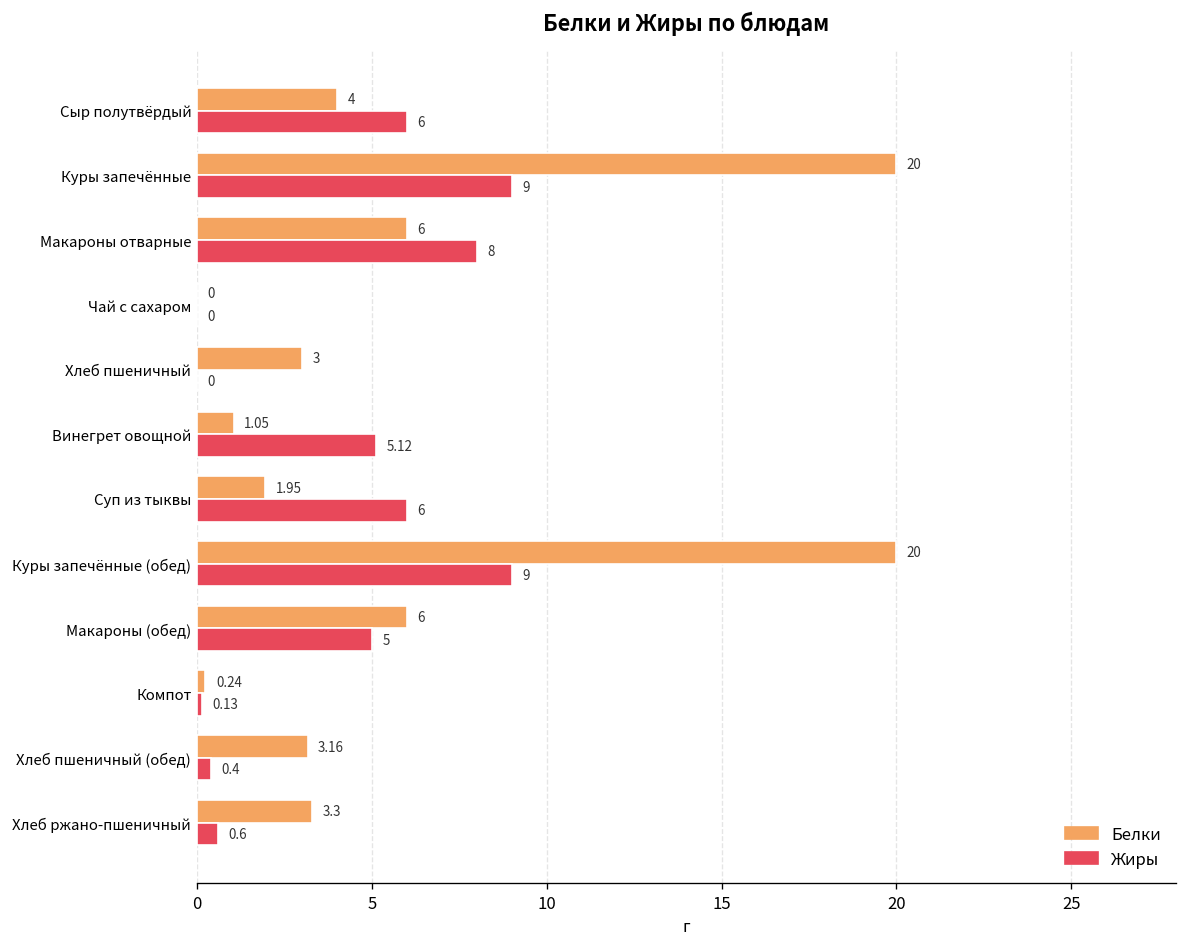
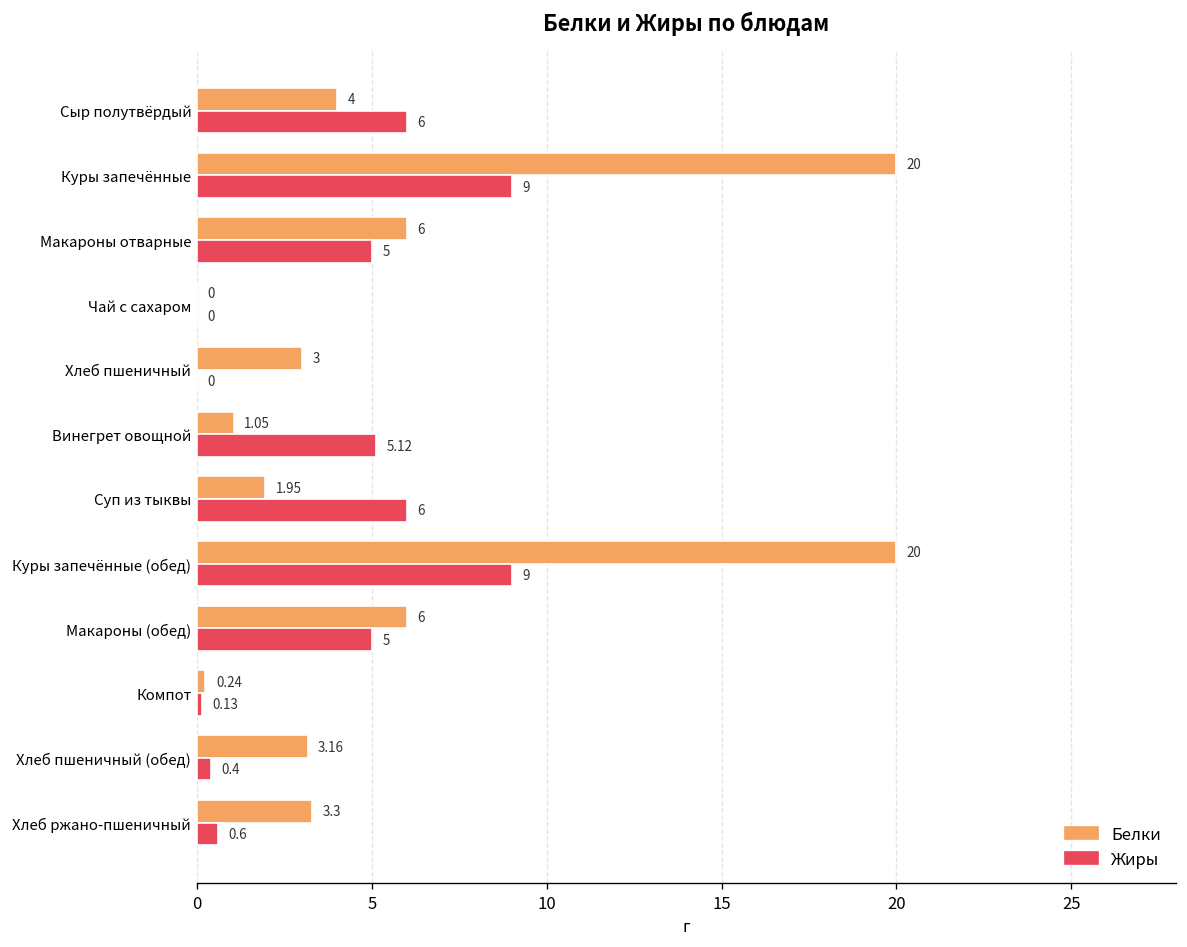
Жиры, Макароны отварные: 8 -> 5
